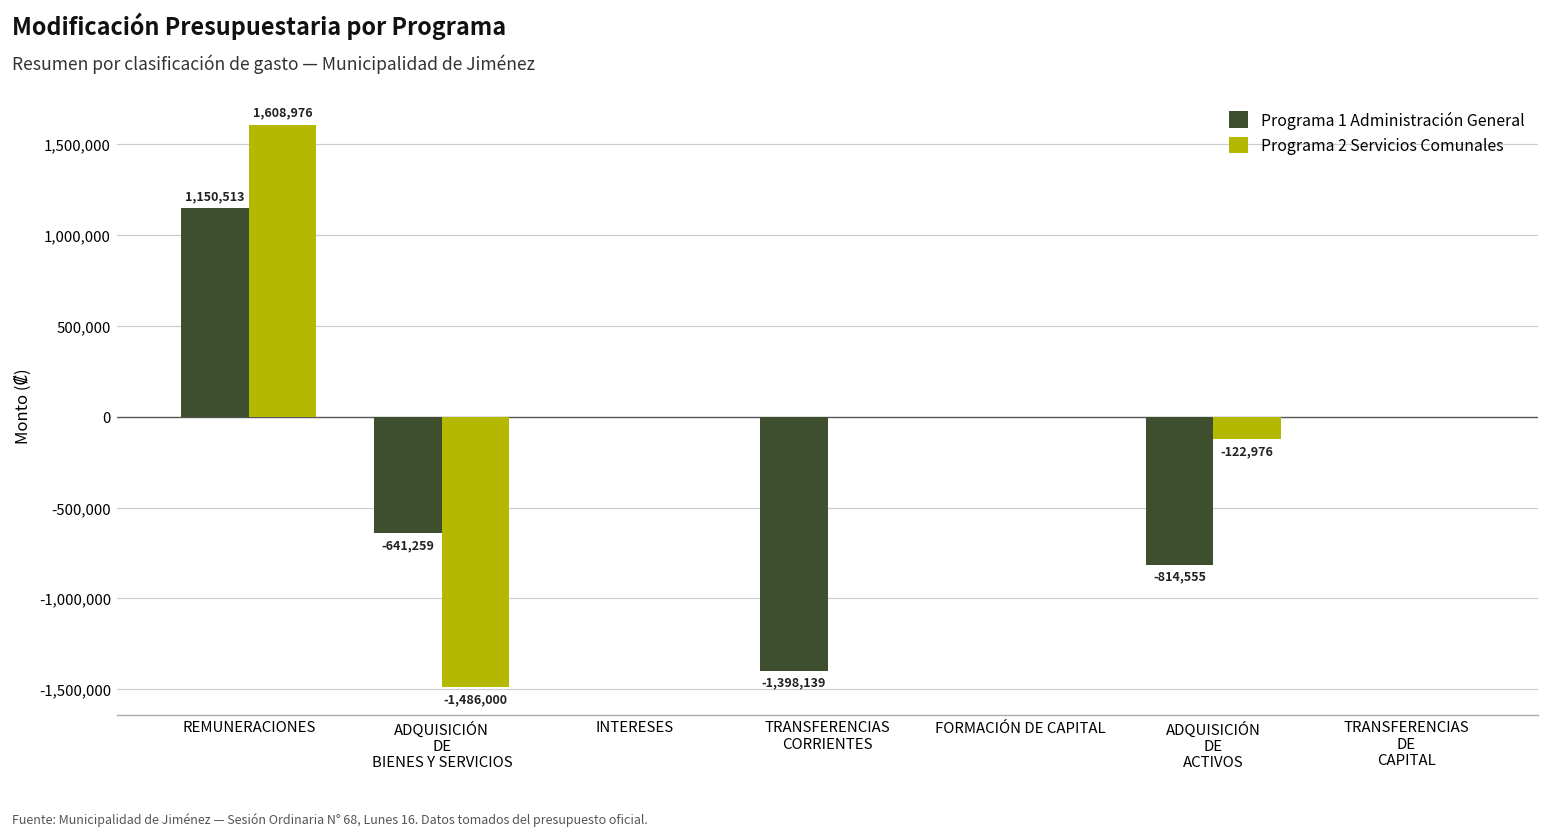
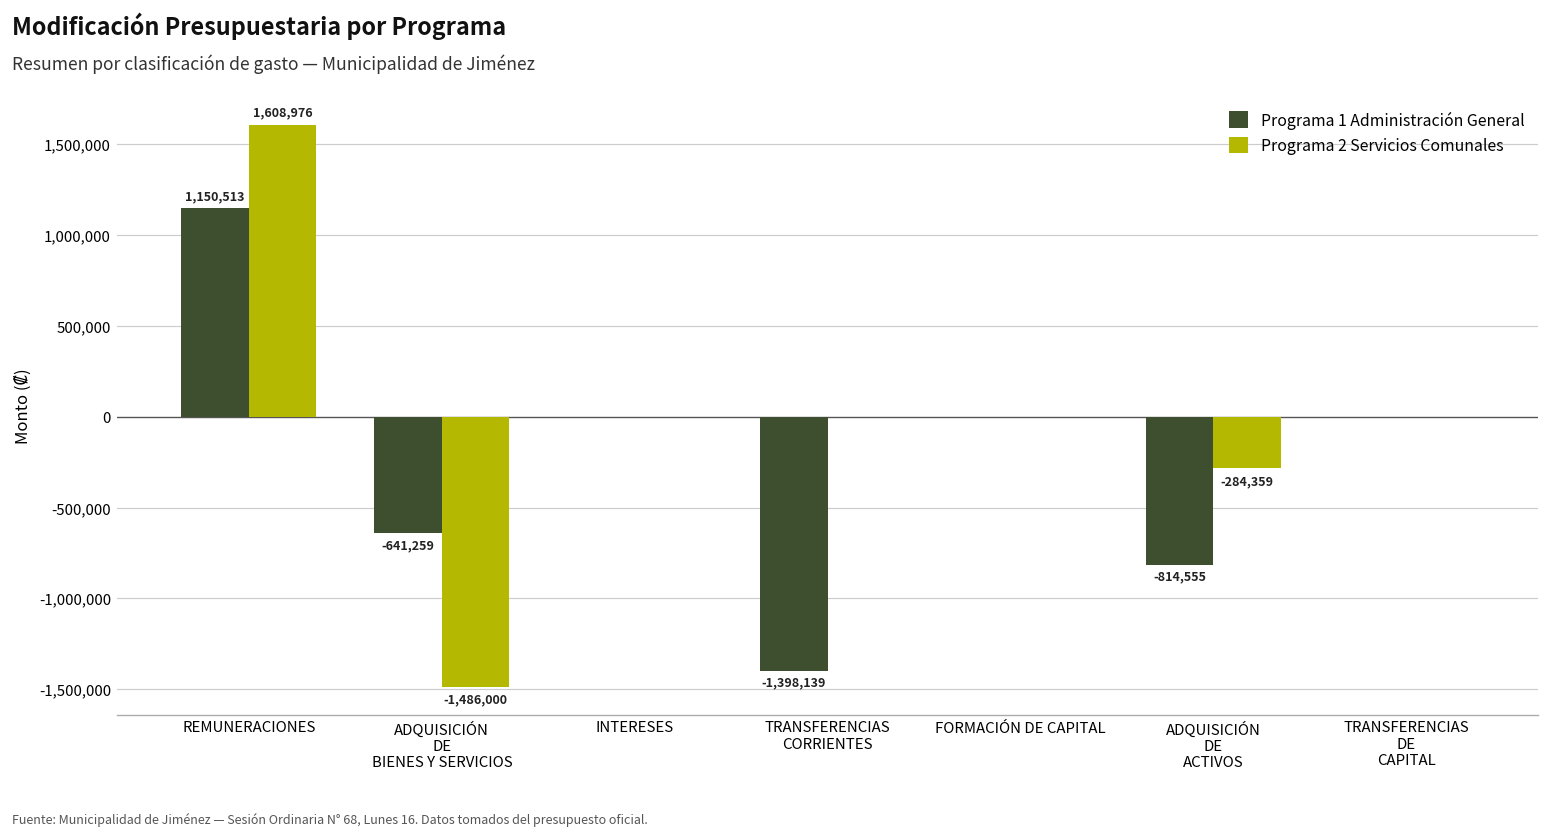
Programa 2 Servicios Comunales, ADQUISICIÓN DE ACTIVOS: -122,976 -> -284,359
